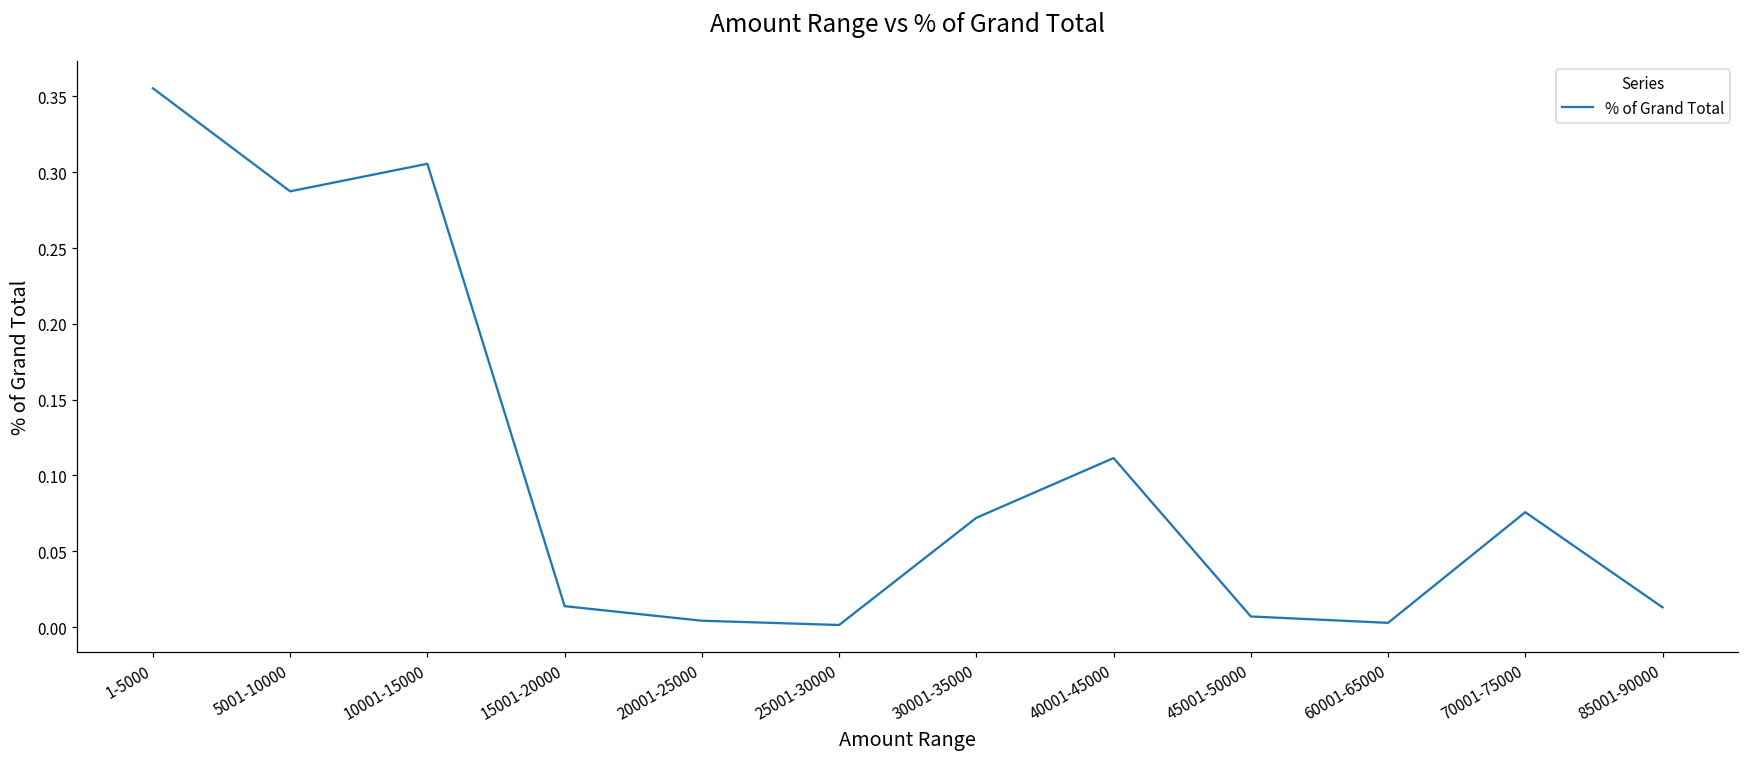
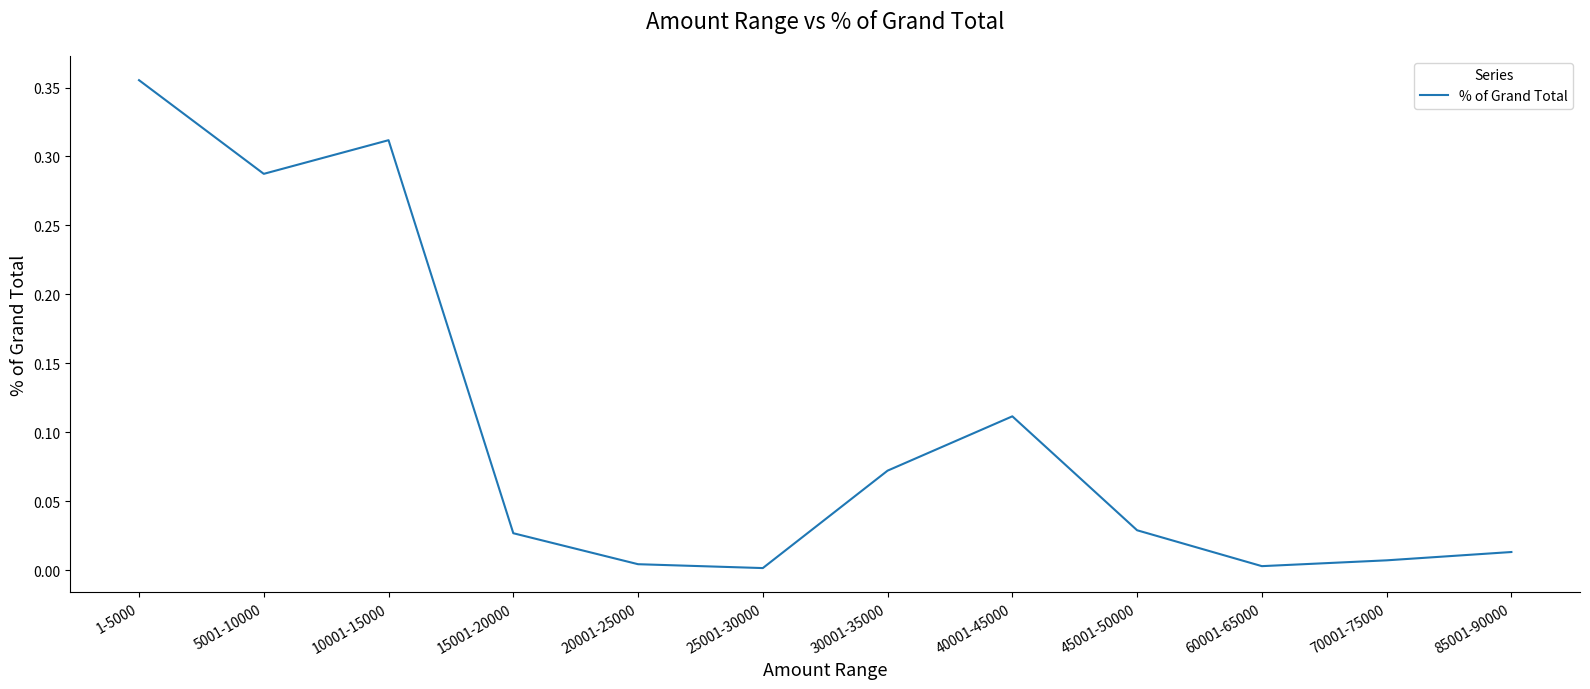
10001-15000: 0.306 -> 0.312
15001-20000: 0.014 -> 0.027
45001-50000: 0.007 -> 0.029
70001-75000: 0.076 -> 0.007
